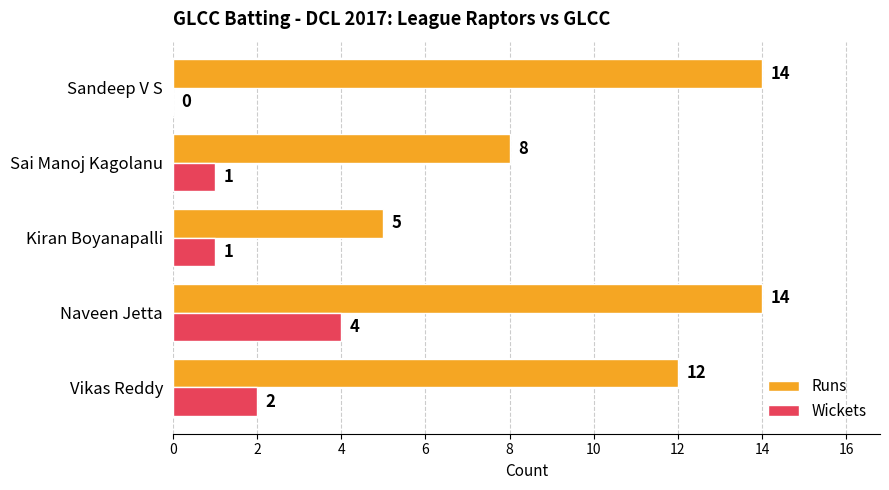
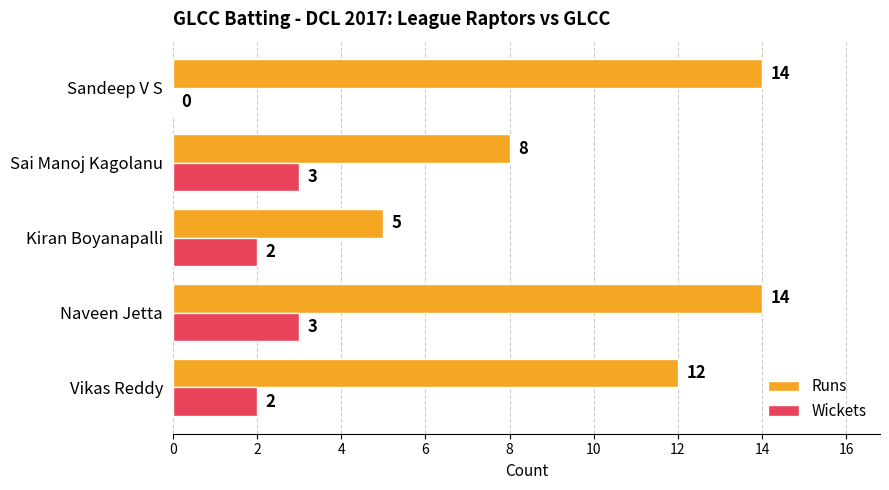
Wickets, Sai Manoj Kagolanu: 1 -> 3
Wickets, Kiran Boyanapalli: 1 -> 2
Wickets, Naveen Jetta: 4 -> 3
